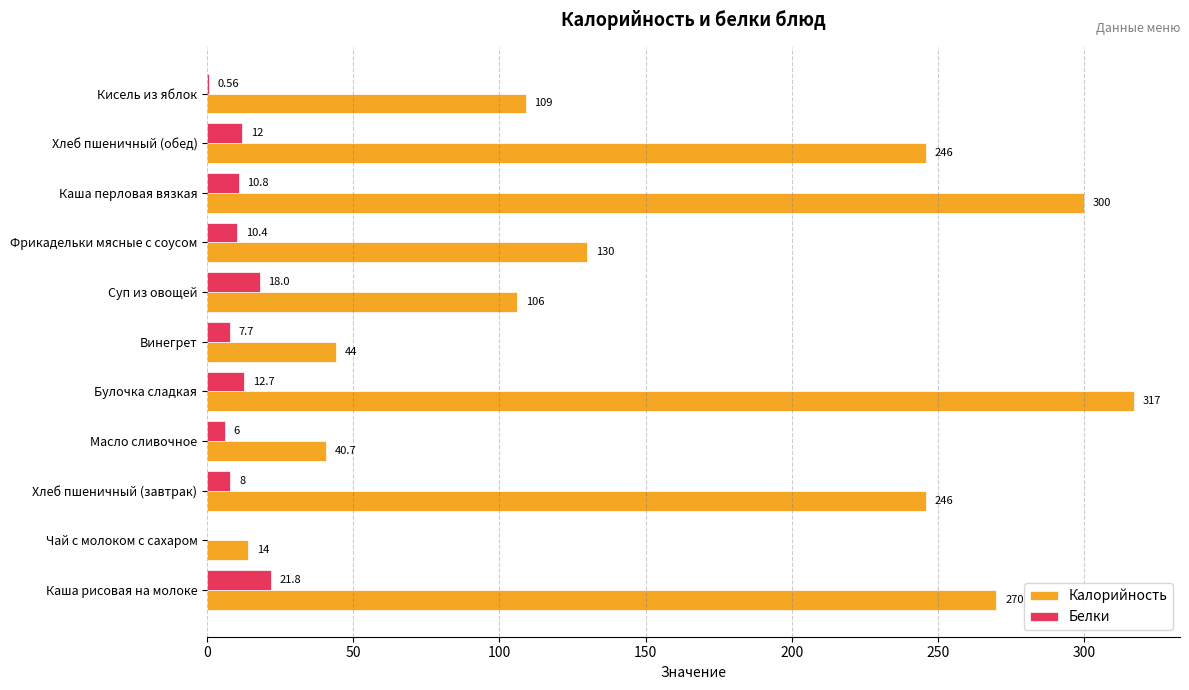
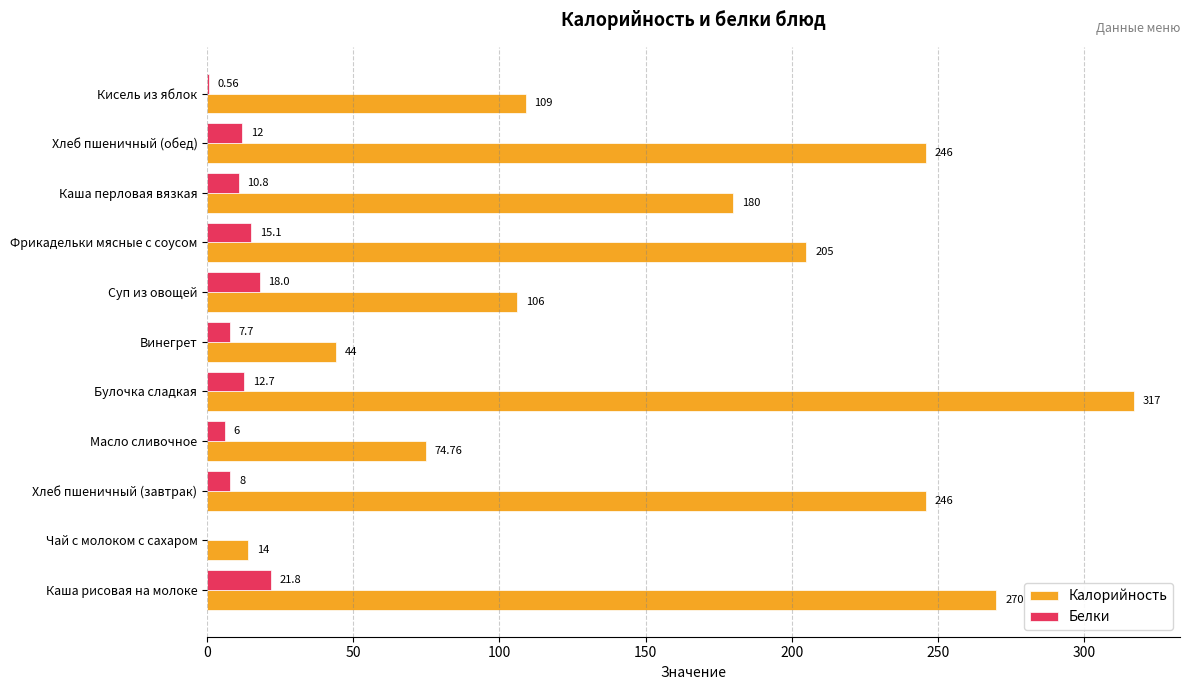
Калорийность, Каша перловая вязкая: 300 -> 180
Белки, Фрикадельки мясные с соусом: 10.4 -> 15.1
Калорийность, Фрикадельки мясные с соусом: 130 -> 205
Калорийность, Масло сливочное: 40.7 -> 74.76
